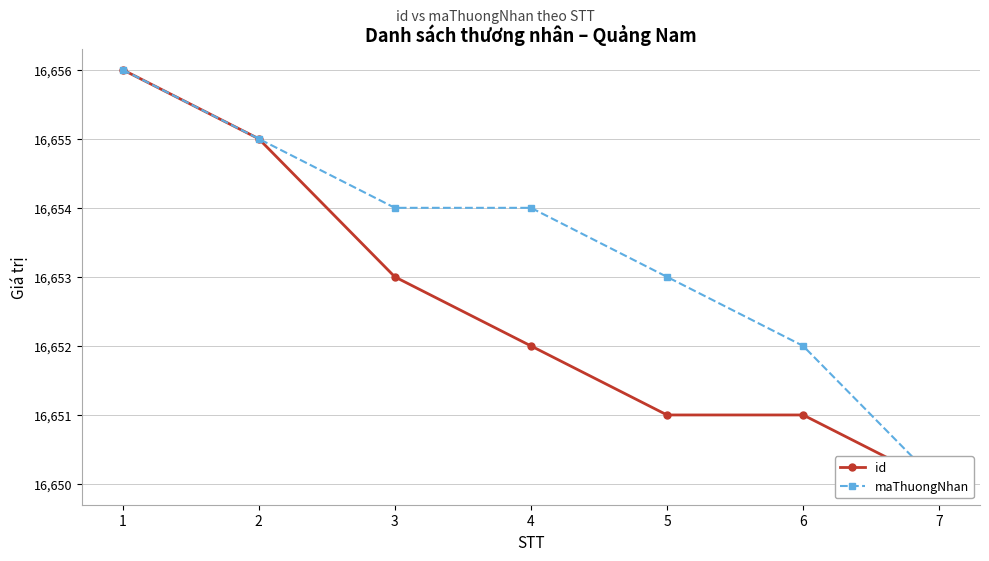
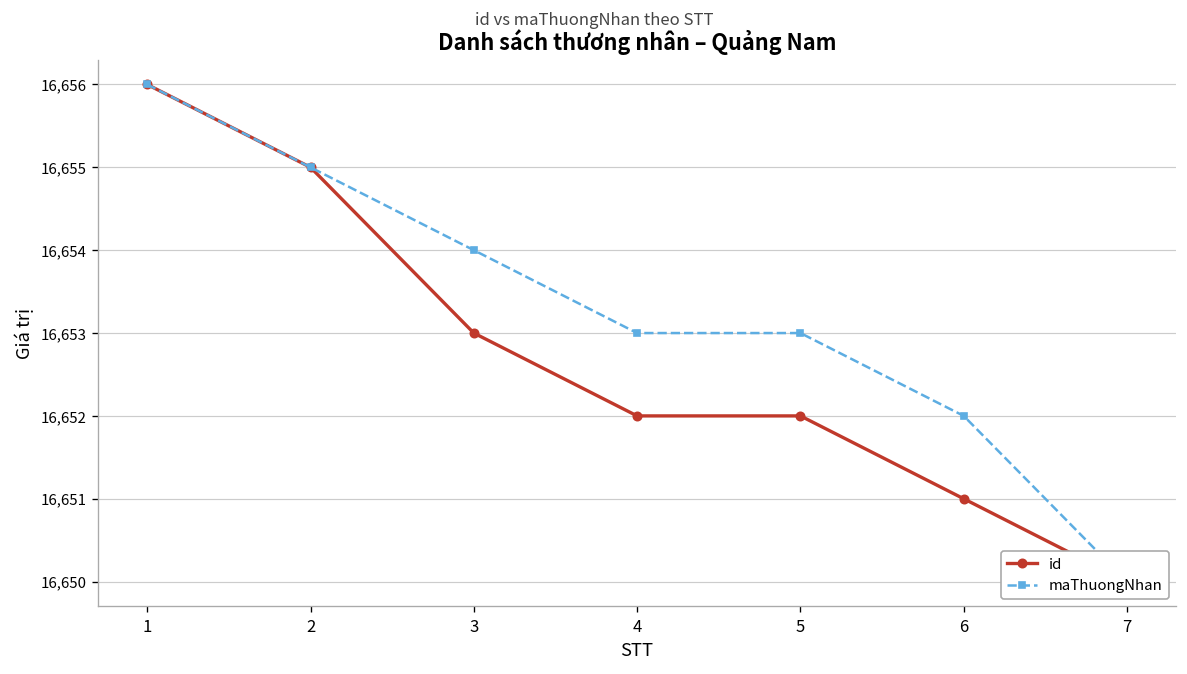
maThuongNhan, 4: 16,654 -> 16,653
id, 5: 16,651 -> 16,652
